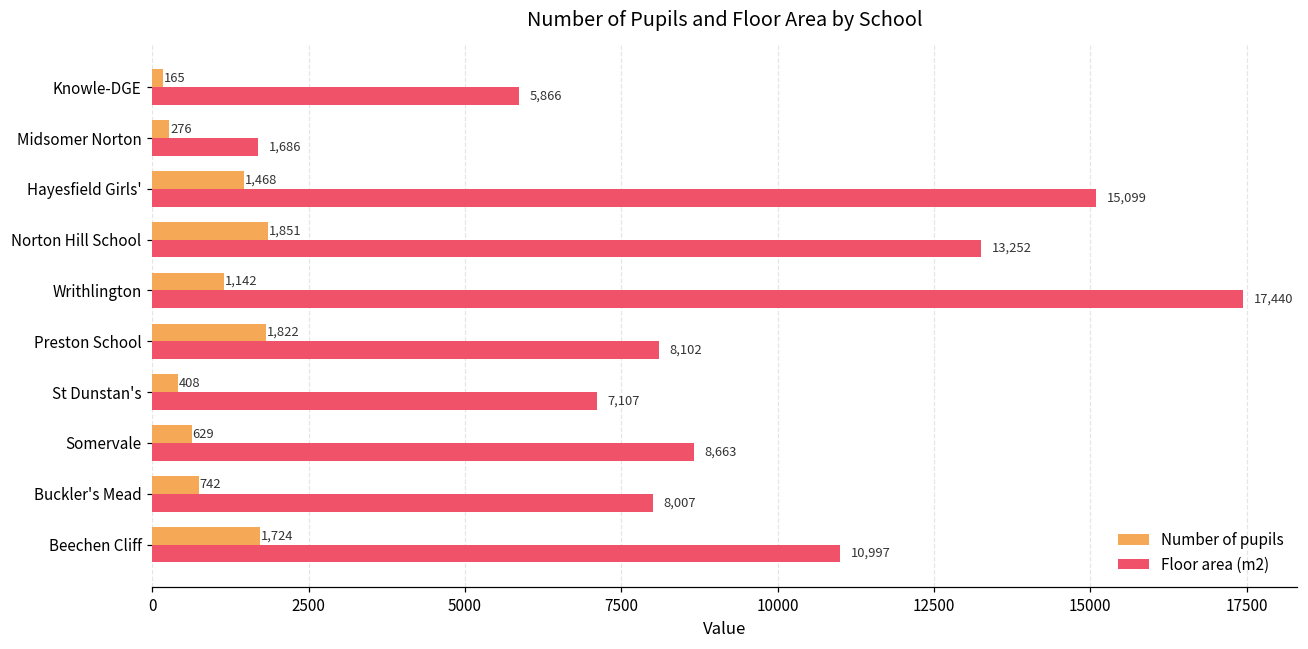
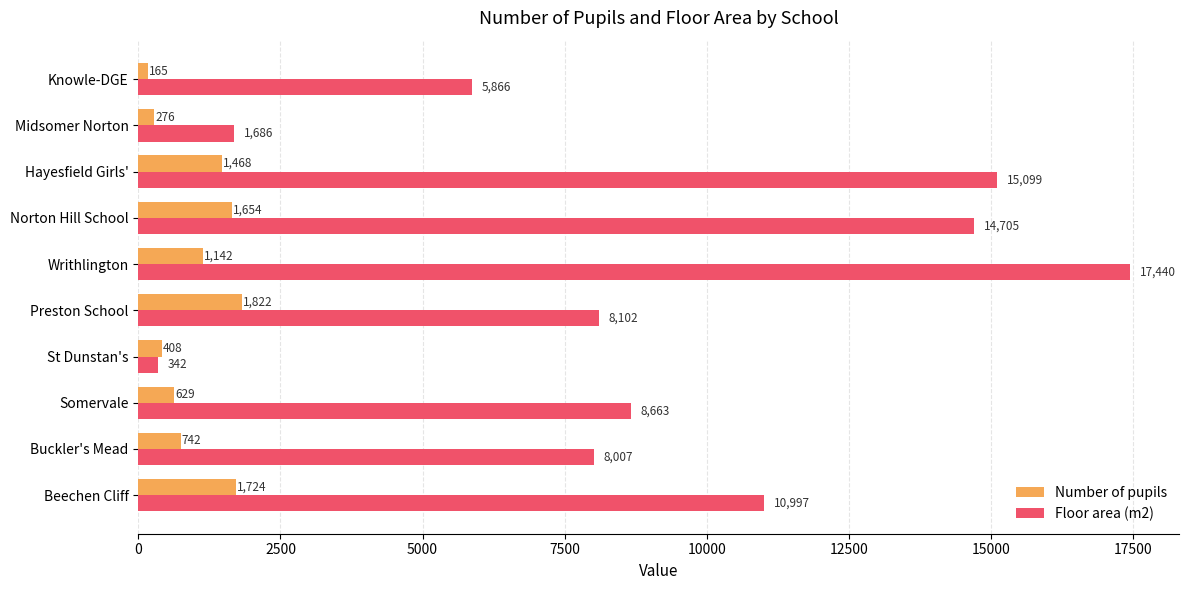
Number of pupils, Norton Hill School: 1,851 -> 1,654
Floor area (m2), Norton Hill School: 13,252 -> 14,705
Floor area (m2), St Dunstan's: 7,107 -> 342
